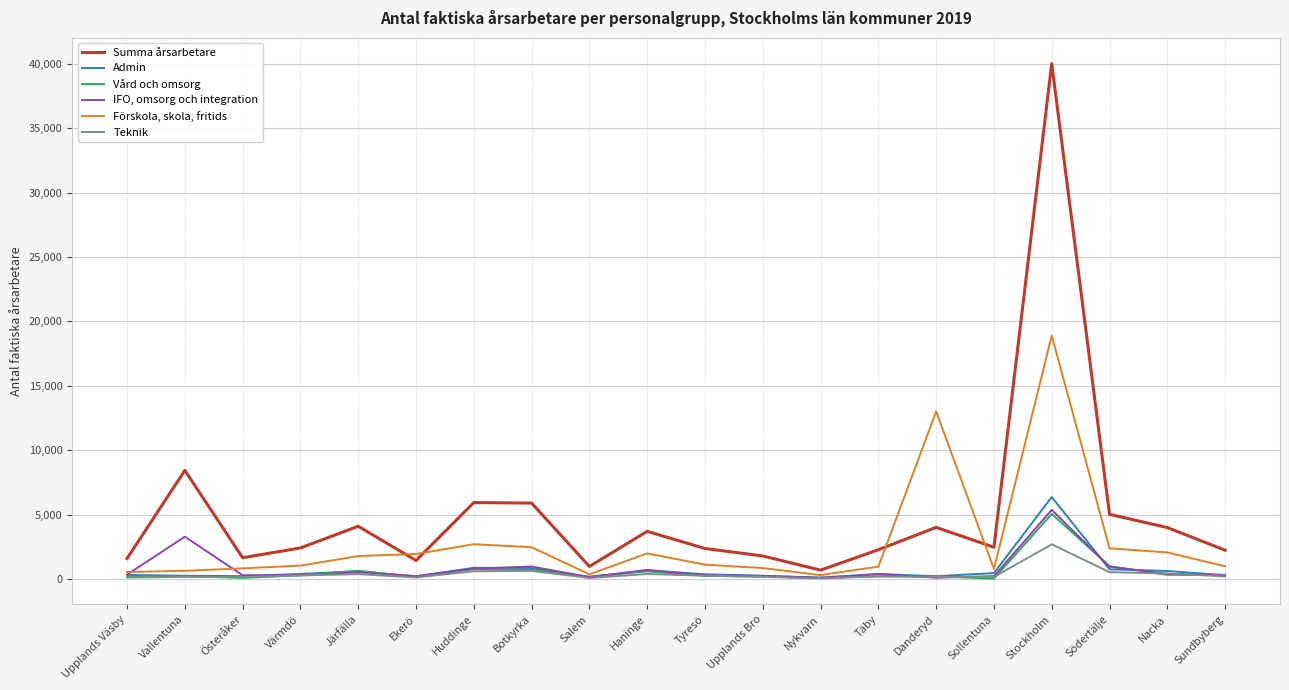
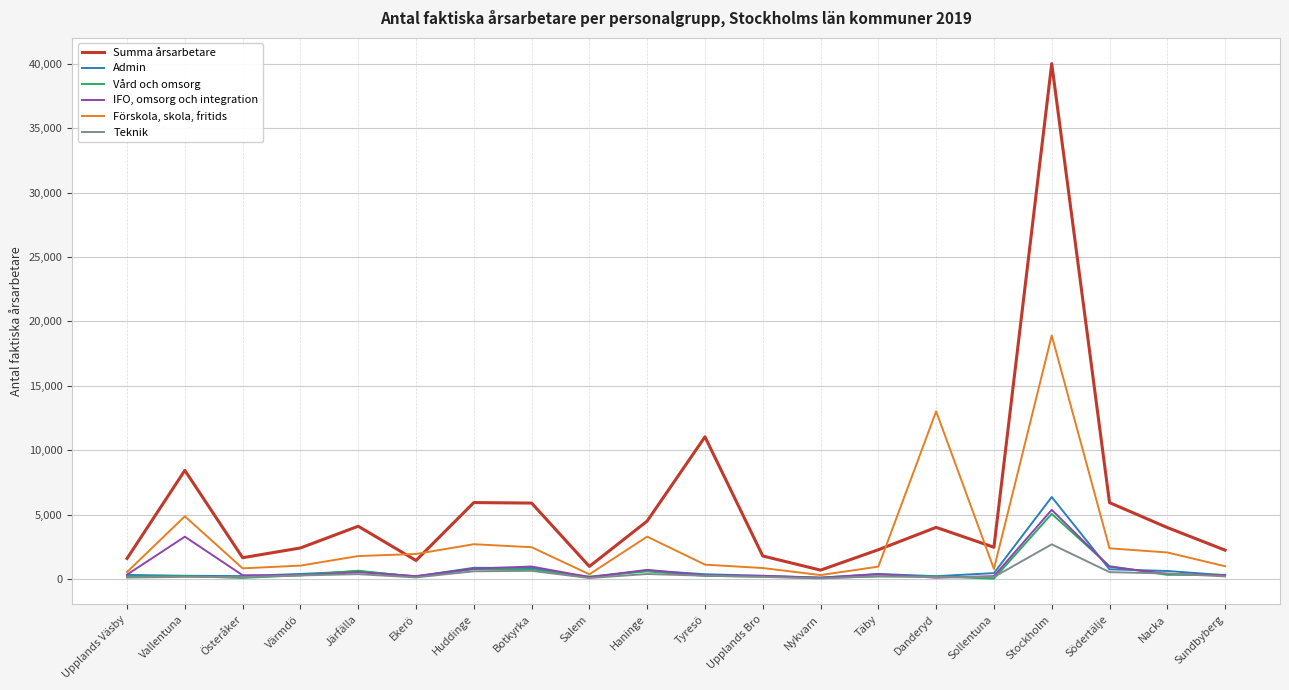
Förskola, skola, fritids, Vallentuna: 600 -> 4,900
Summa årsarbetare, Haninge: 3,700 -> 4,500
Förskola, skola, fritids, Haninge: 2,000 -> 3,300
Summa årsarbetare, Tyresö: 2,400 -> 11,000
Summa årsarbetare, Södertälje: 5,000 -> 5,900
